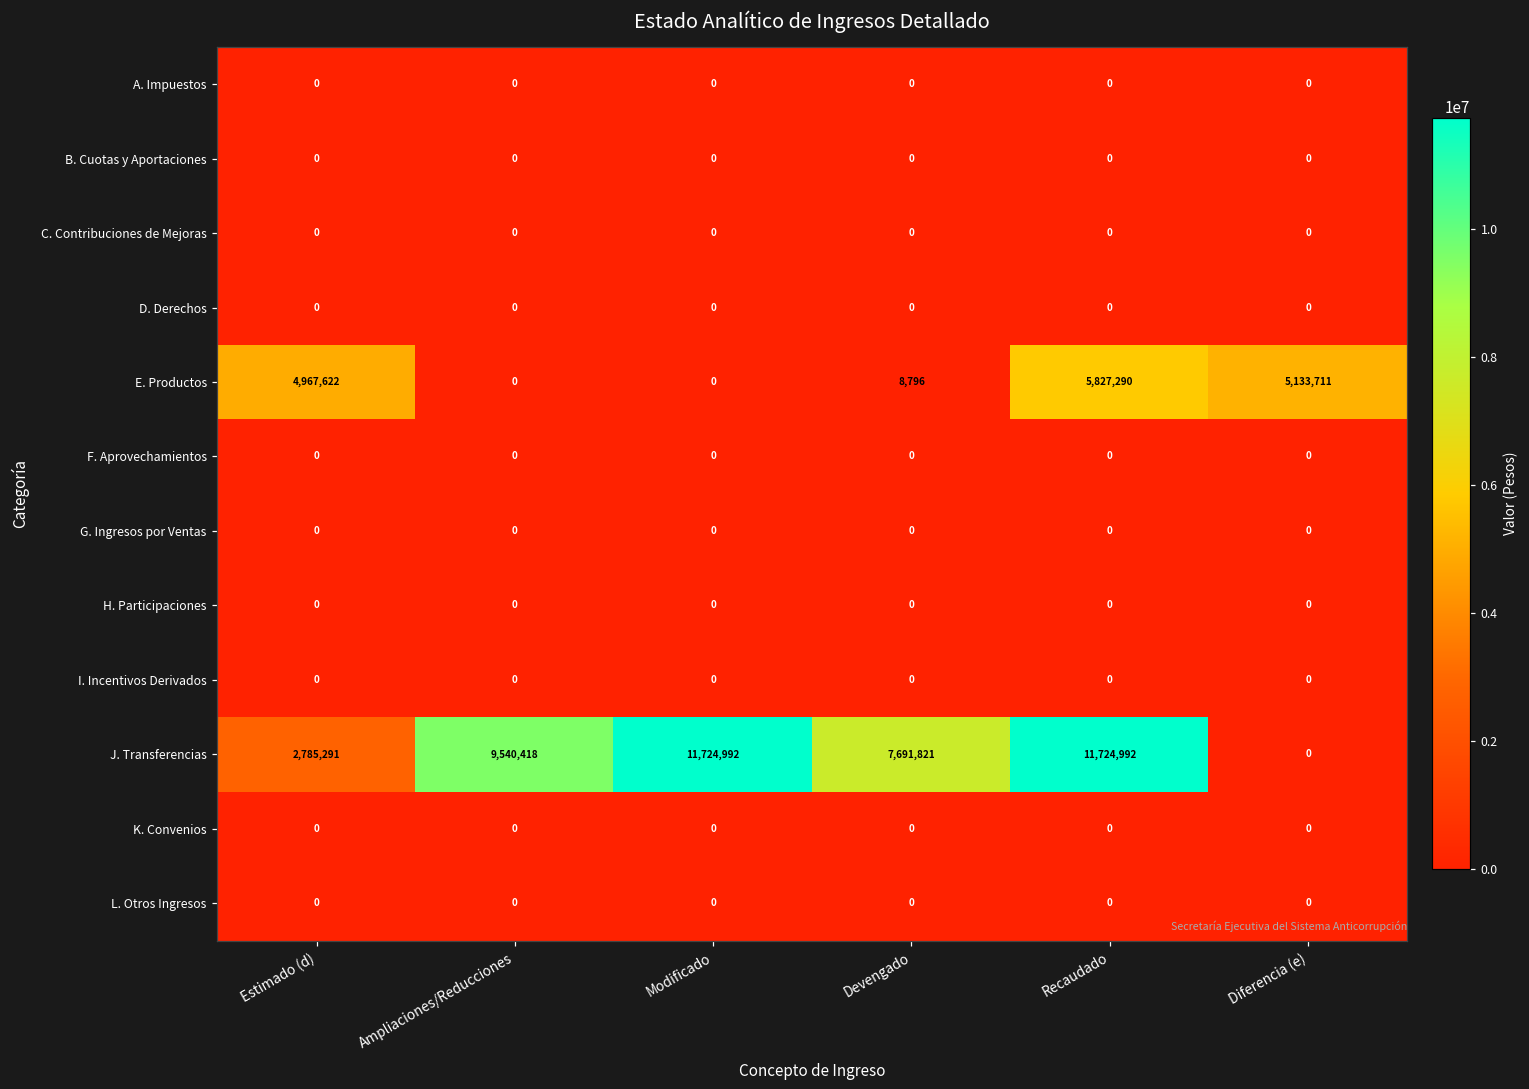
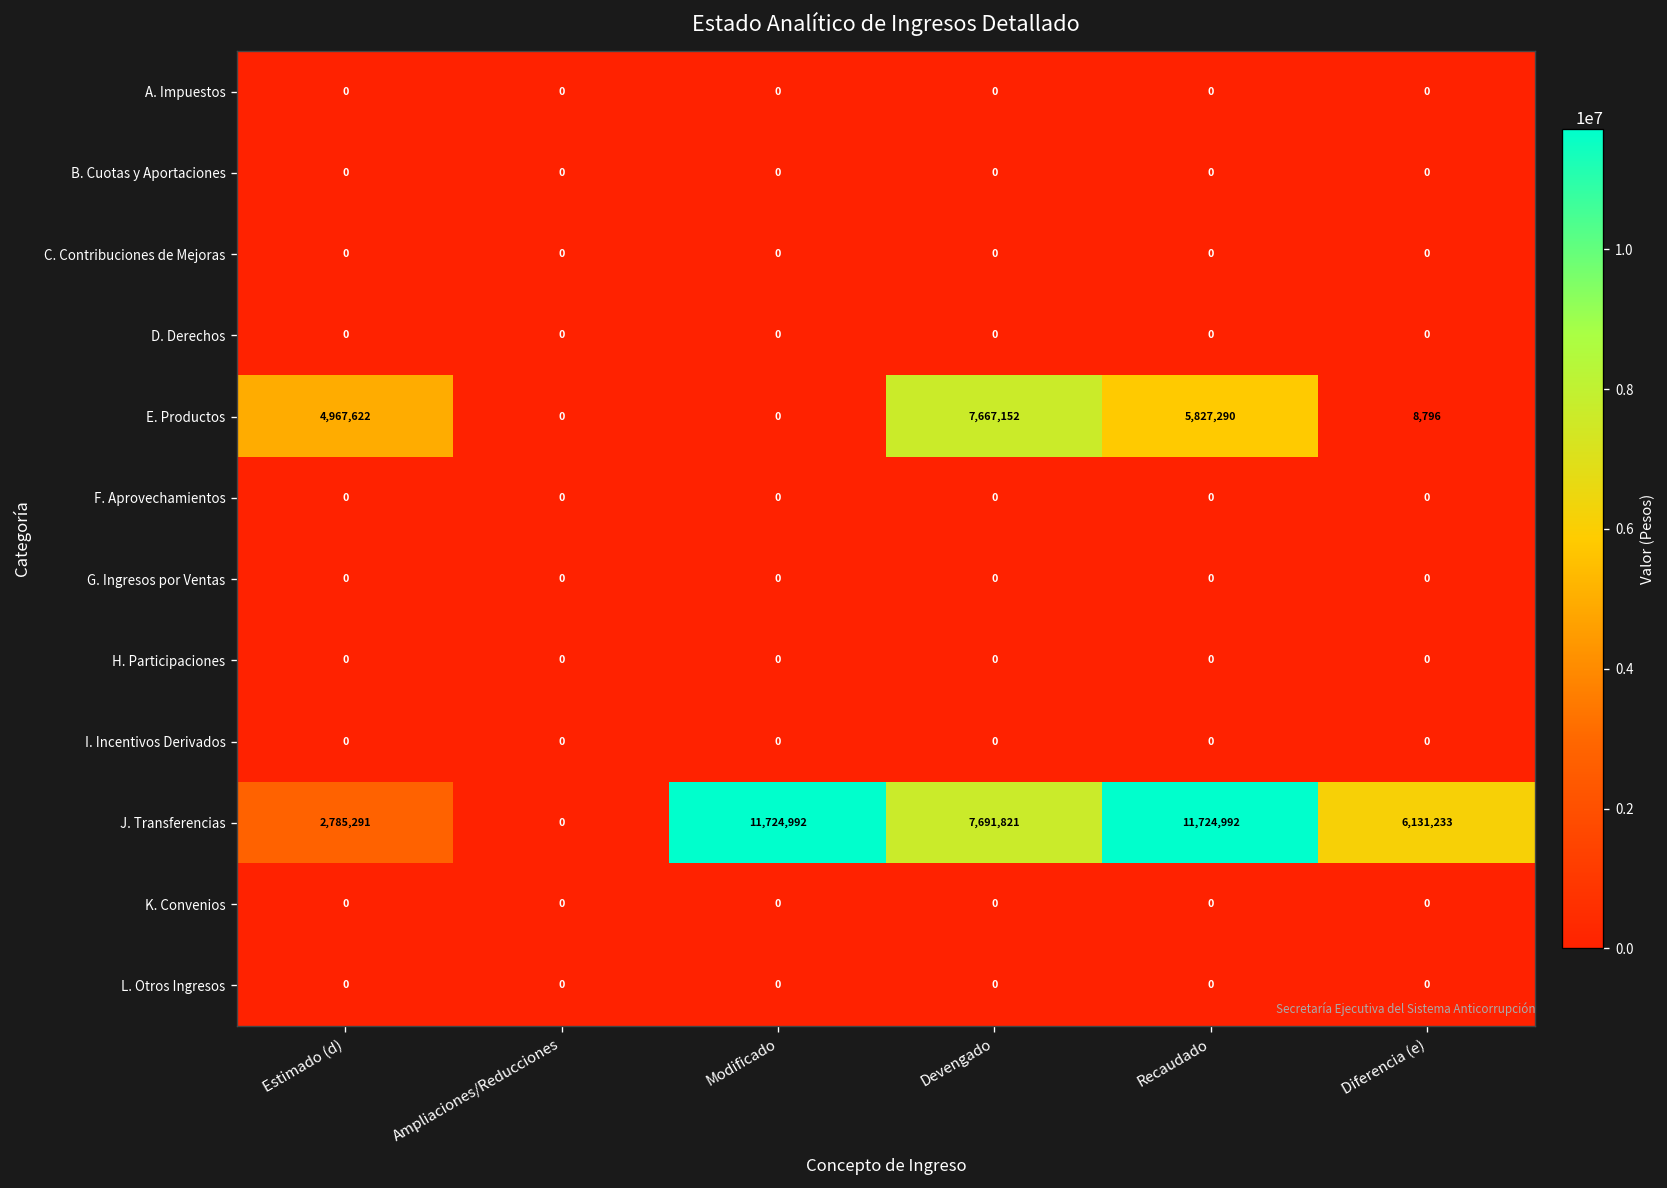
E. Productos, Devengado: 8,796 -> 7,667,152
E. Productos, Diferencia (e): 5,133,711 -> 8,796
J. Transferencias, Ampliaciones/Reducciones: 9,540,418 -> 0
J. Transferencias, Diferencia (e): 0 -> 6,131,233
